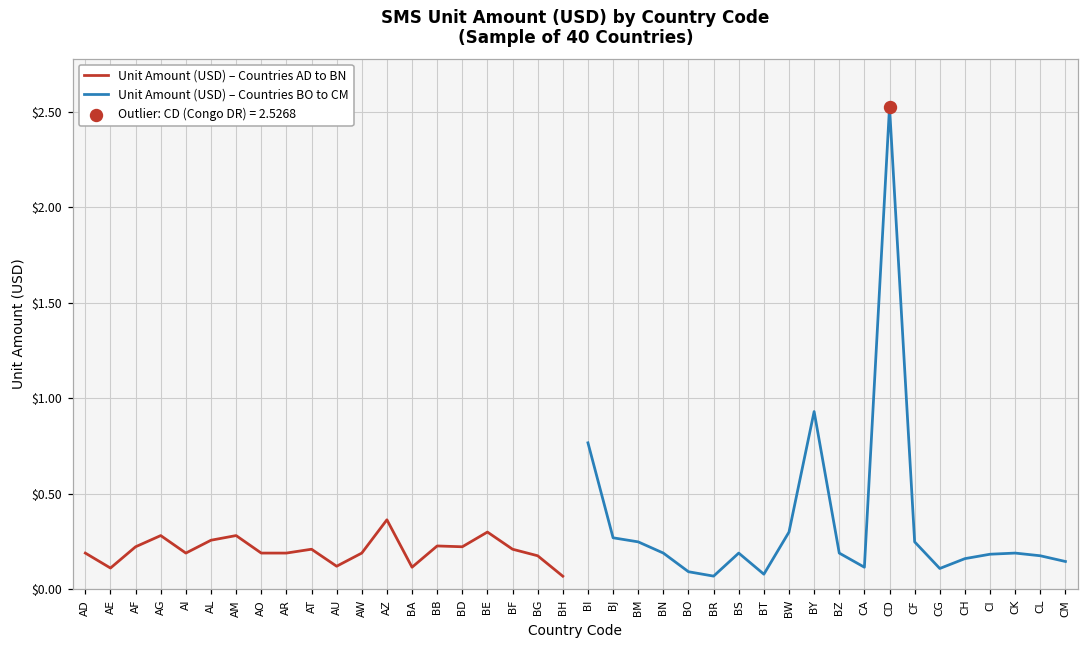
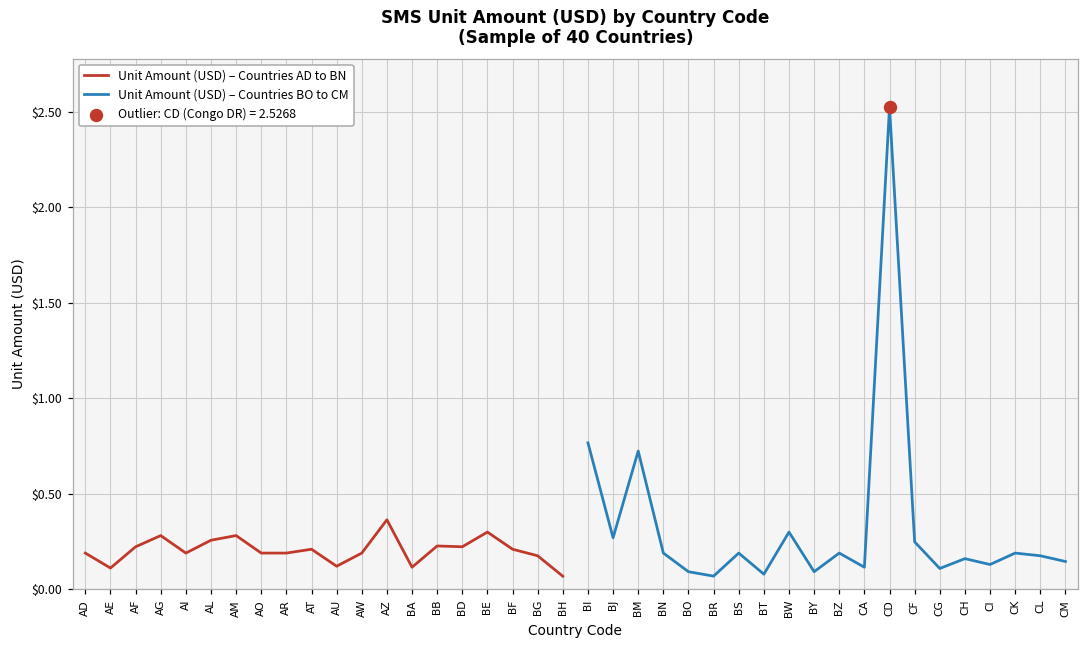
Unit Amount (USD) – Countries BO to CM, BM: $0.25 -> $0.72
Unit Amount (USD) – Countries BO to CM, BY: $0.93 -> $0.09
Unit Amount (USD) – Countries BO to CM, CI: $0.18 -> $0.13
